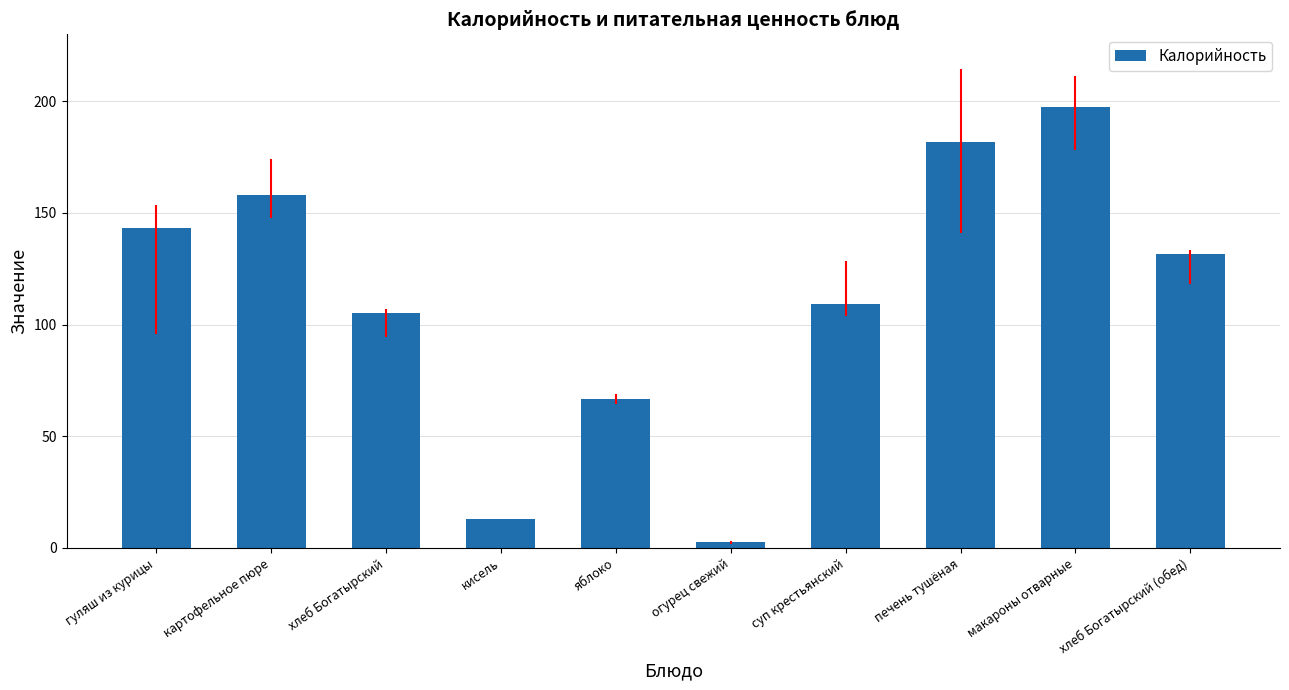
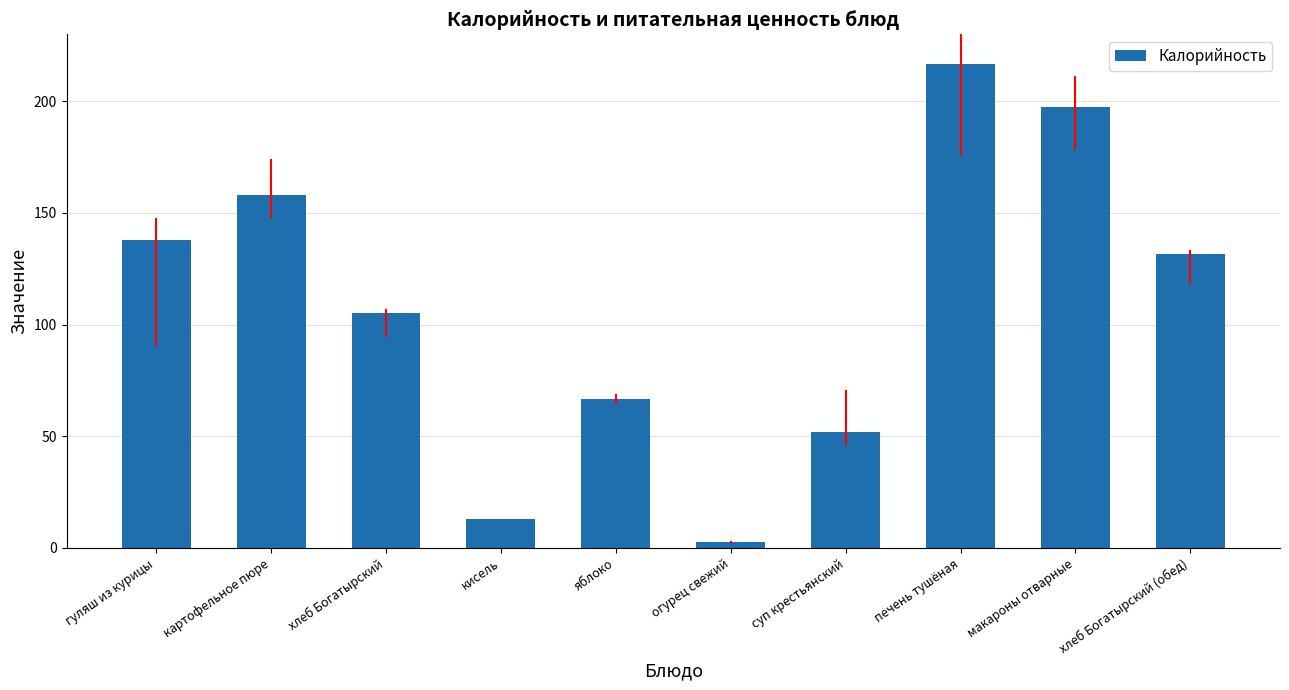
Калорийность, гуляш из курицы: 143 -> 138
Калорийность, суп крестьянский: 109 -> 52
Калорийность, печень тушёная: 182 -> 217
